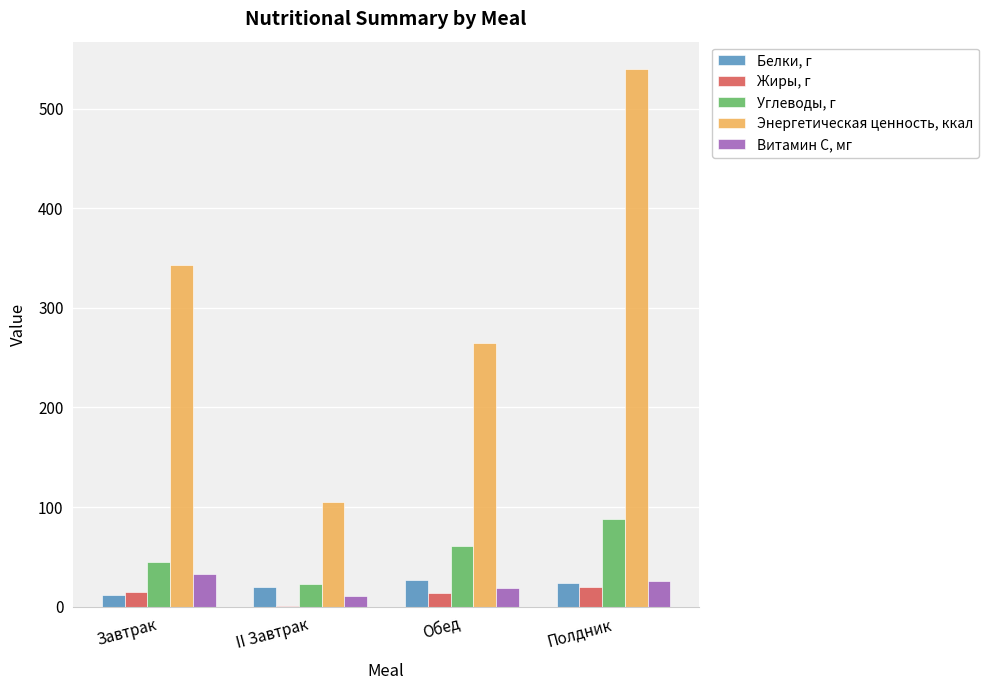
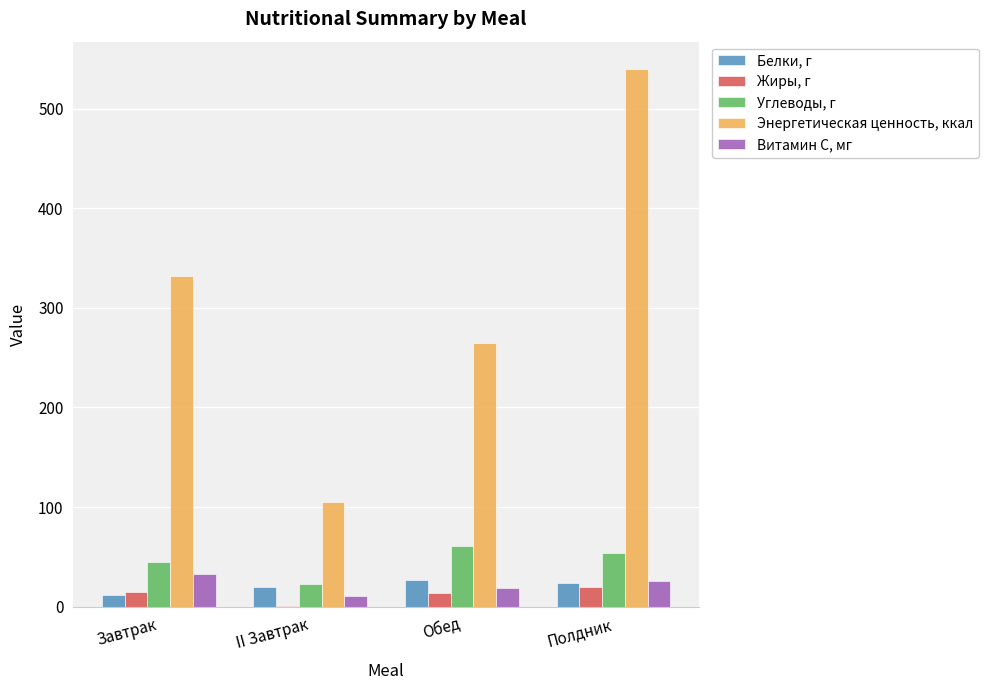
Энергетическая ценность, ккал, Завтрак: 340 -> 330
Углеводы, г, Полдник: 90 -> 50
